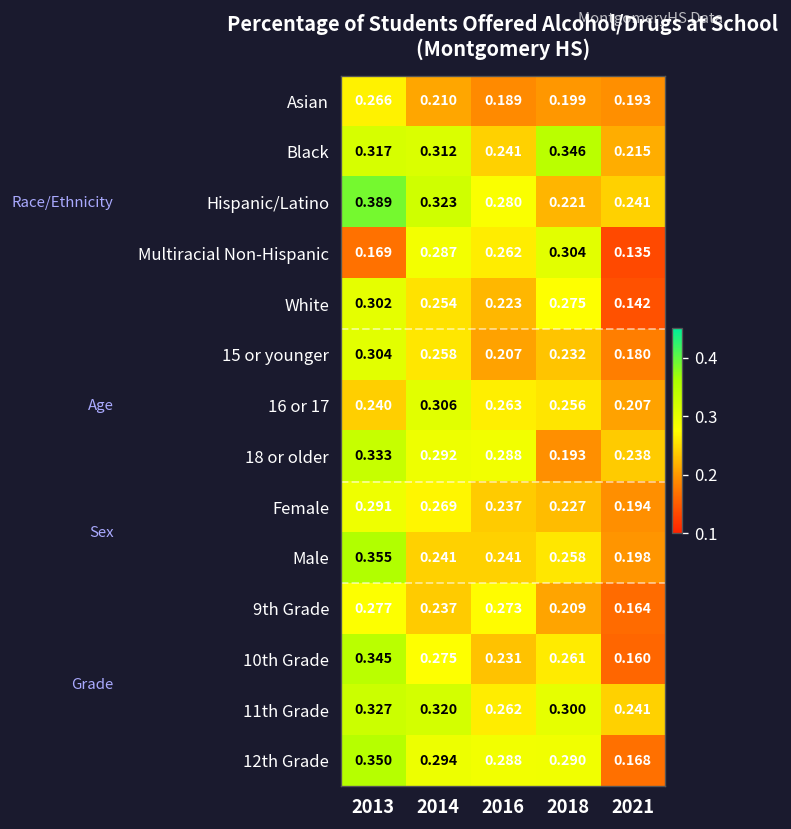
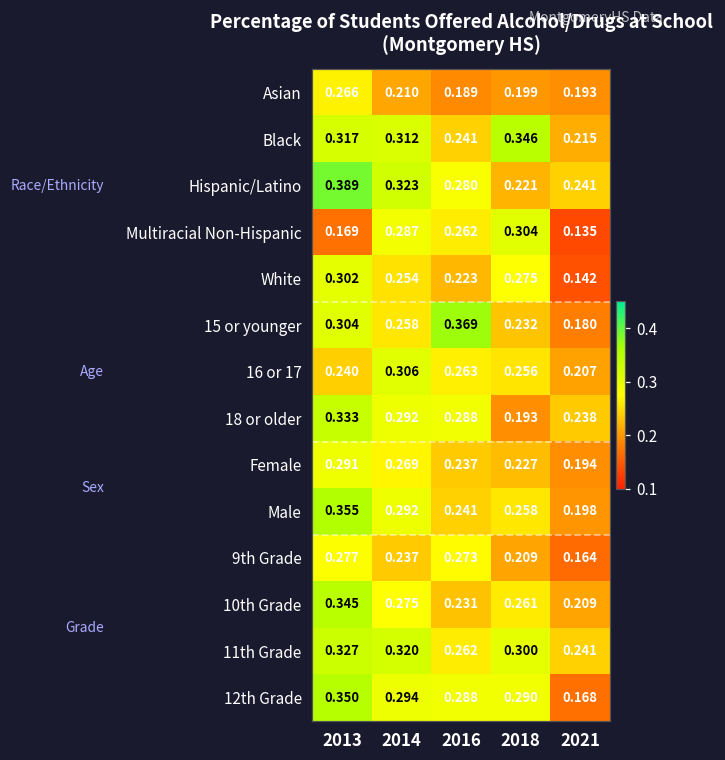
15 or younger, 2016: 0.207 -> 0.369
Male, 2014: 0.241 -> 0.292
10th Grade, 2021: 0.160 -> 0.209
